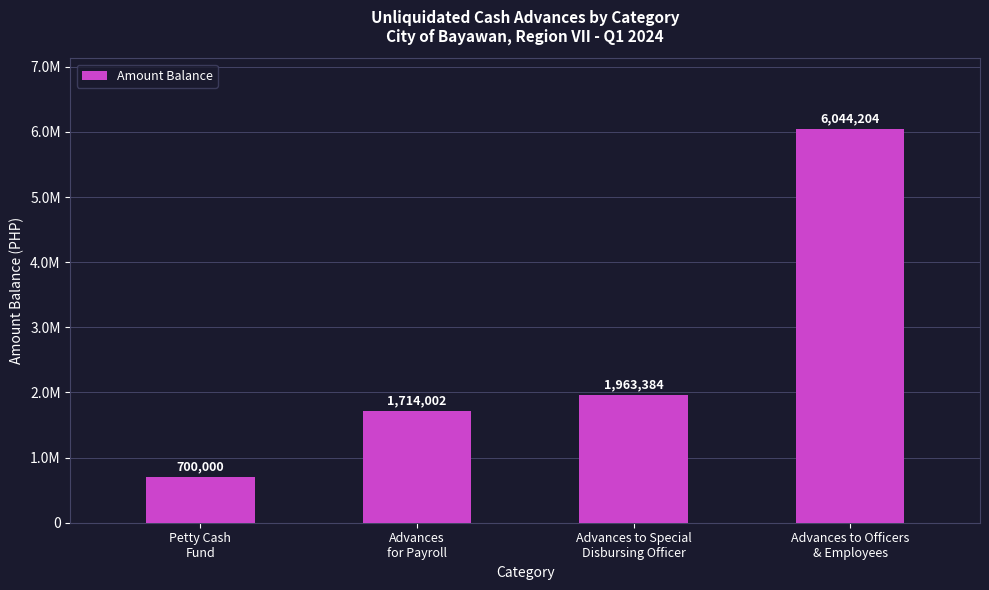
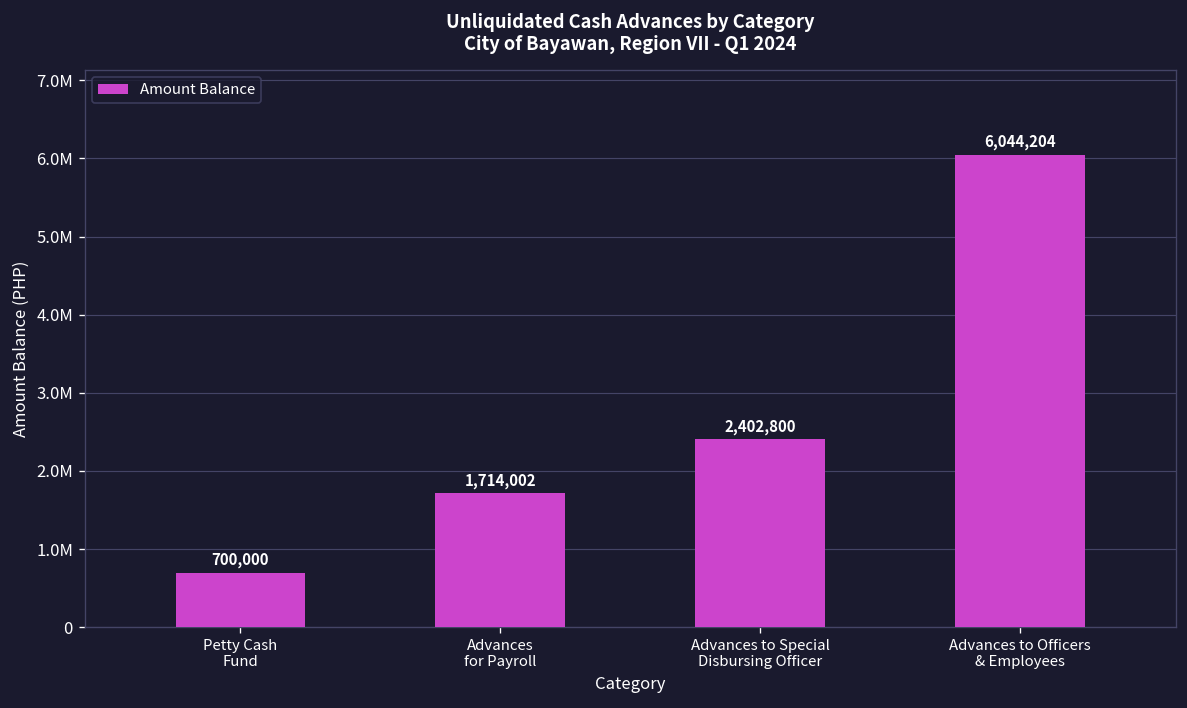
Advances to Special Disbursing Officer: 1,963,384 -> 2,402,800
